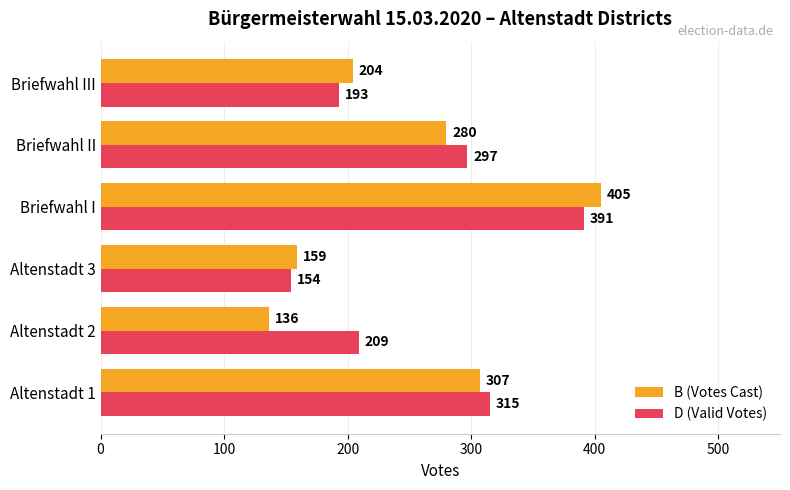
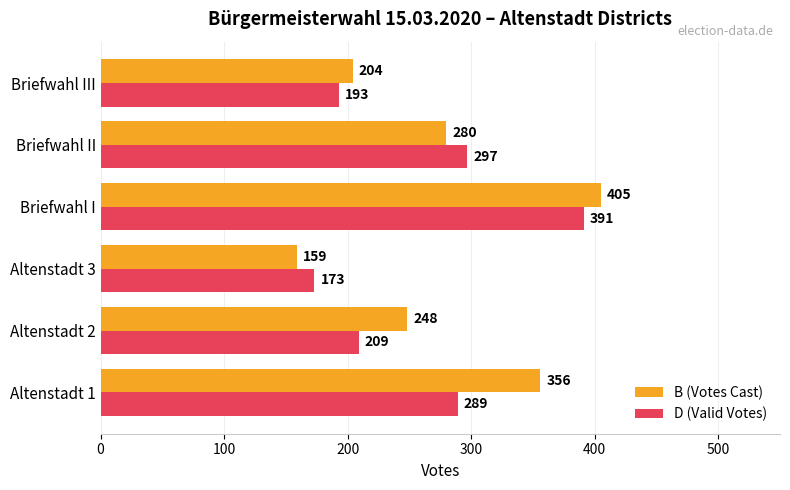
D (Valid Votes), Altenstadt 3: 154 -> 173
B (Votes Cast), Altenstadt 2: 136 -> 248
B (Votes Cast), Altenstadt 1: 307 -> 356
D (Valid Votes), Altenstadt 1: 315 -> 289
